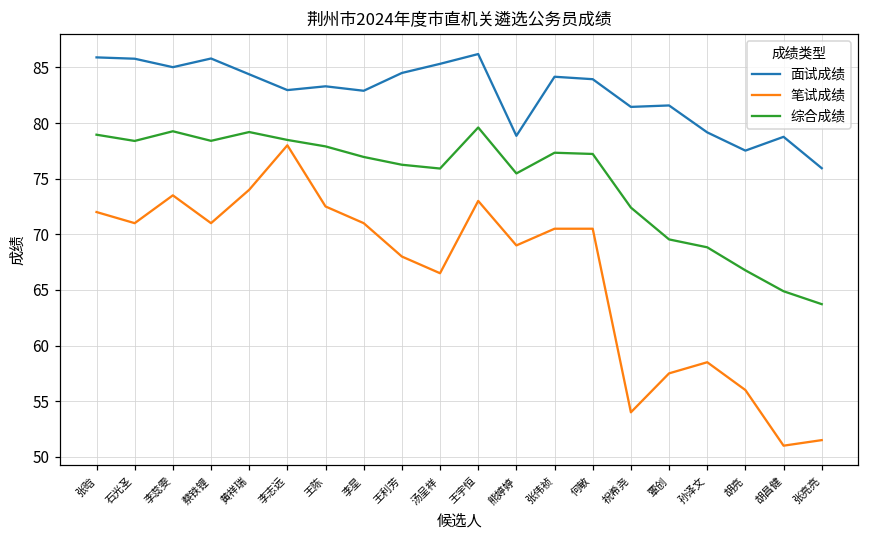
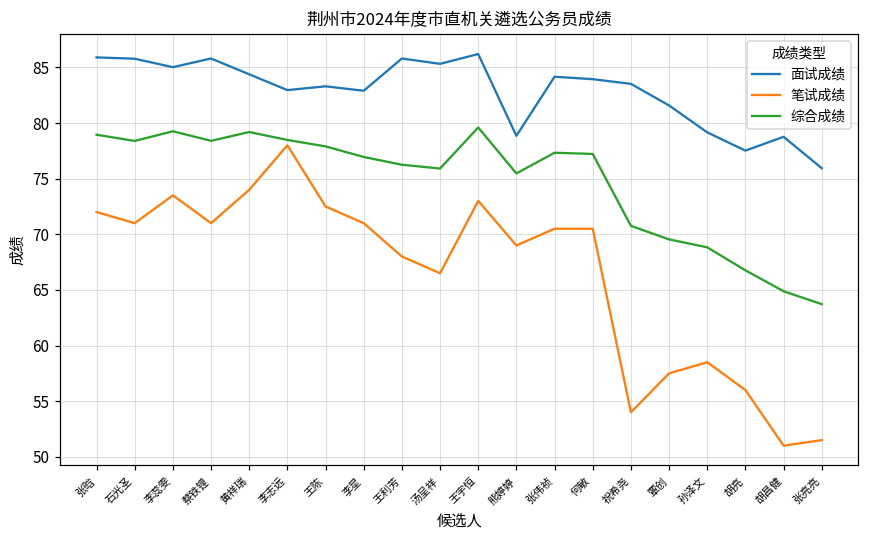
面试成绩, 王利芳: 84.5 -> 85.8
面试成绩, 祝希尧: 81.5 -> 83.5
综合成绩, 祝希尧: 72.4 -> 70.8
